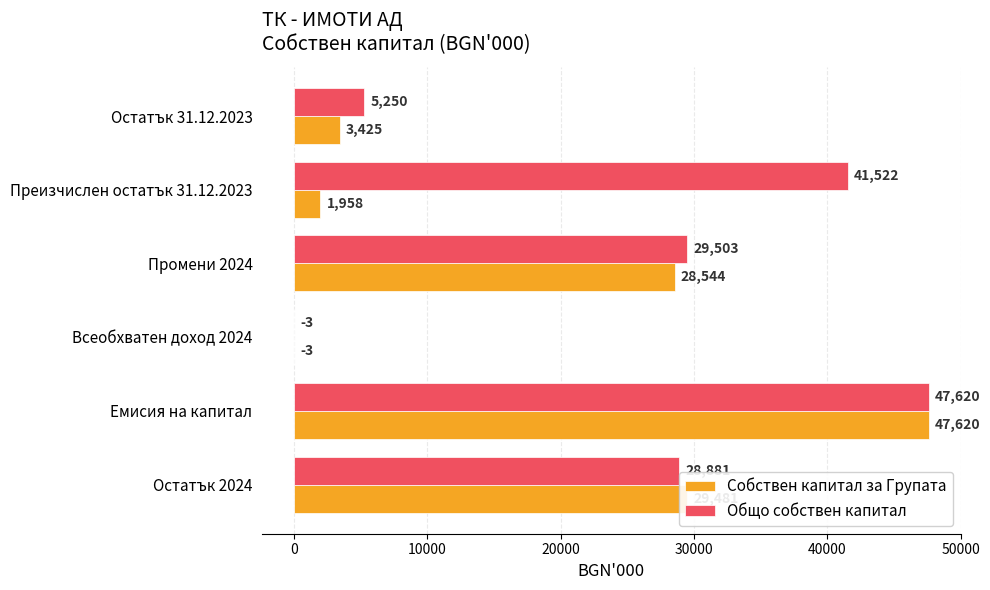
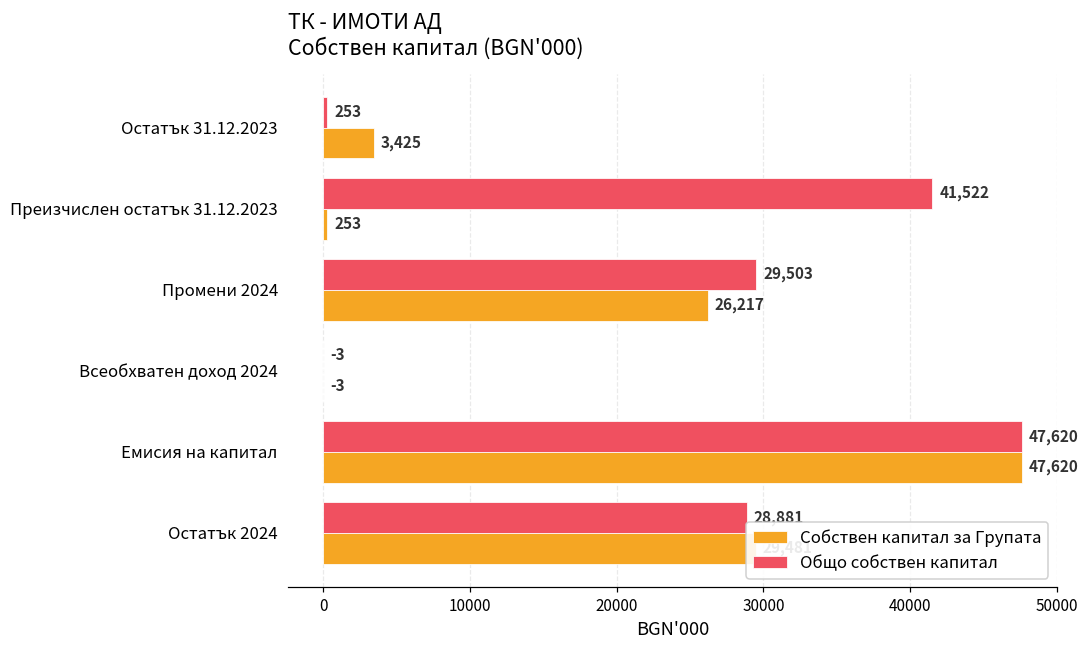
Общо собствен капитал, Остатък 31.12.2023: 5,250 -> 253
Собствен капитал за Групата, Преизчислен остатък 31.12.2023: 1,958 -> 253
Собствен капитал за Групата, Промени 2024: 28,544 -> 26,217
